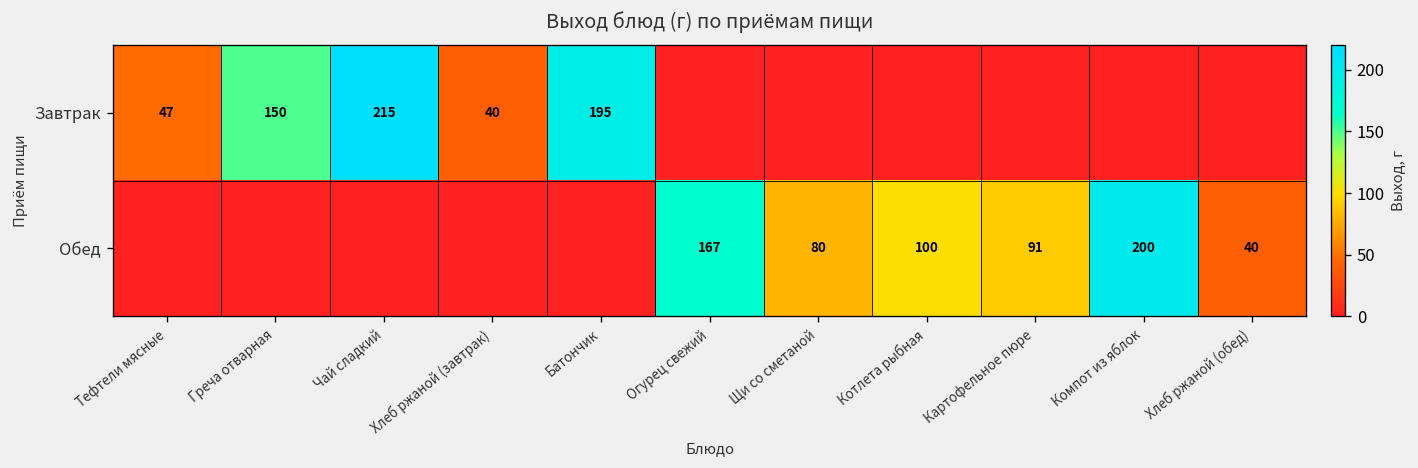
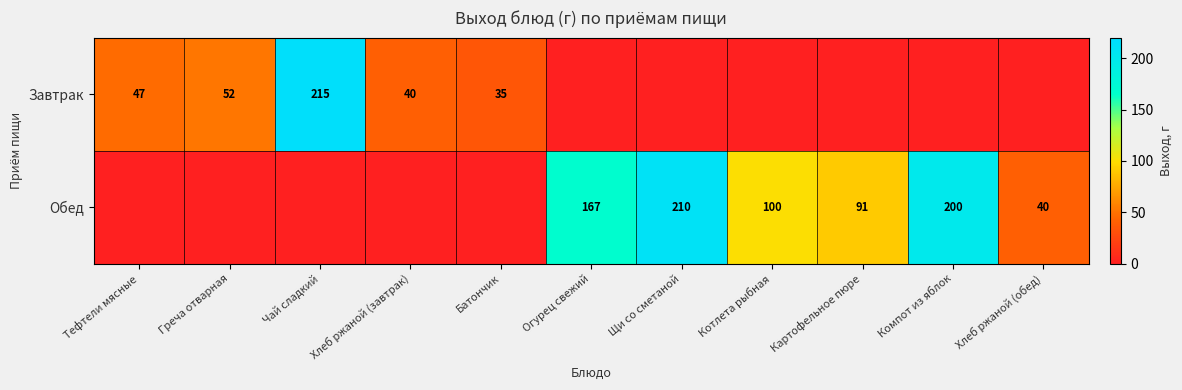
Завтрак, Греча отварная: 150 -> 52
Завтрак, Батончик: 195 -> 35
Обед, Щи со сметаной: 80 -> 210
